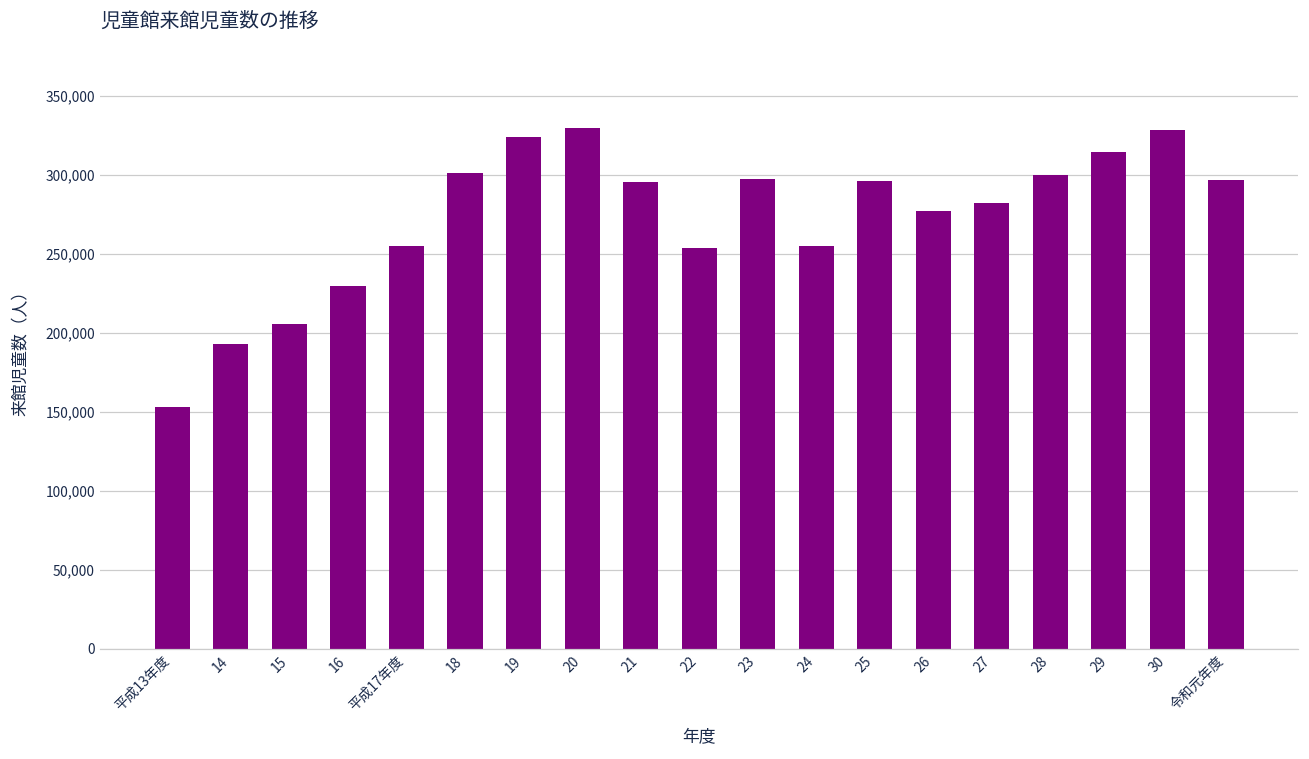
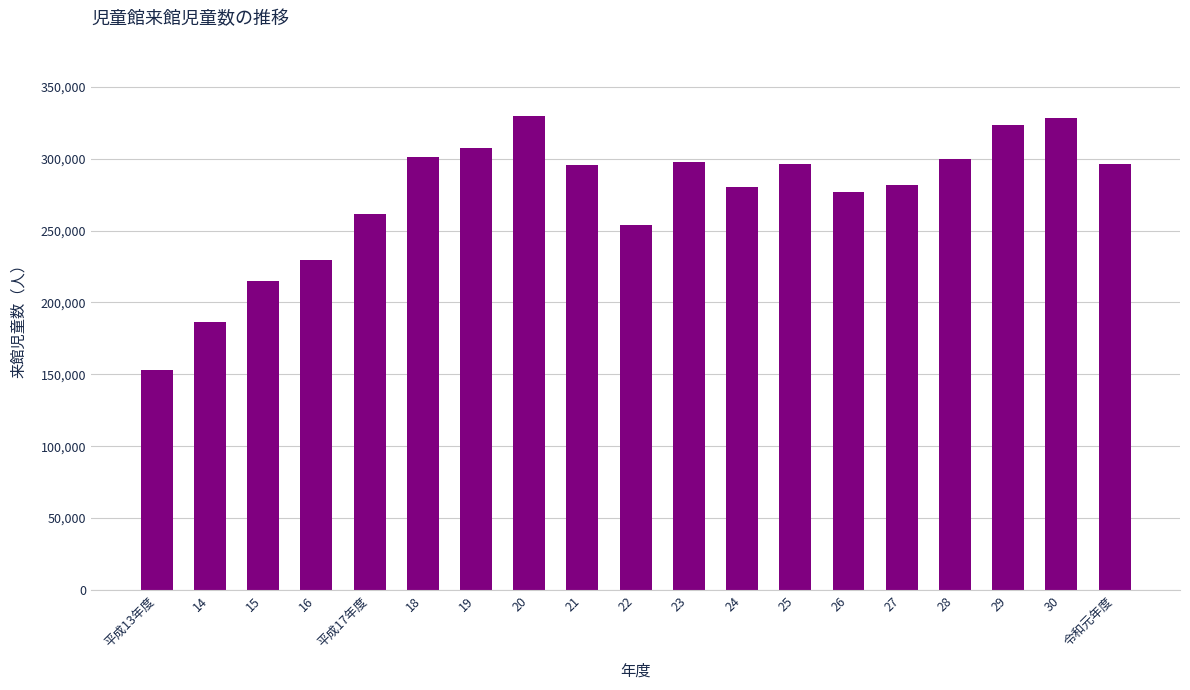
14: 193,000 -> 186,000
15: 205,000 -> 215,000
平成17年度: 255,000 -> 262,000
19: 324,000 -> 308,000
24: 255,000 -> 280,000
29: 314,000 -> 323,000
